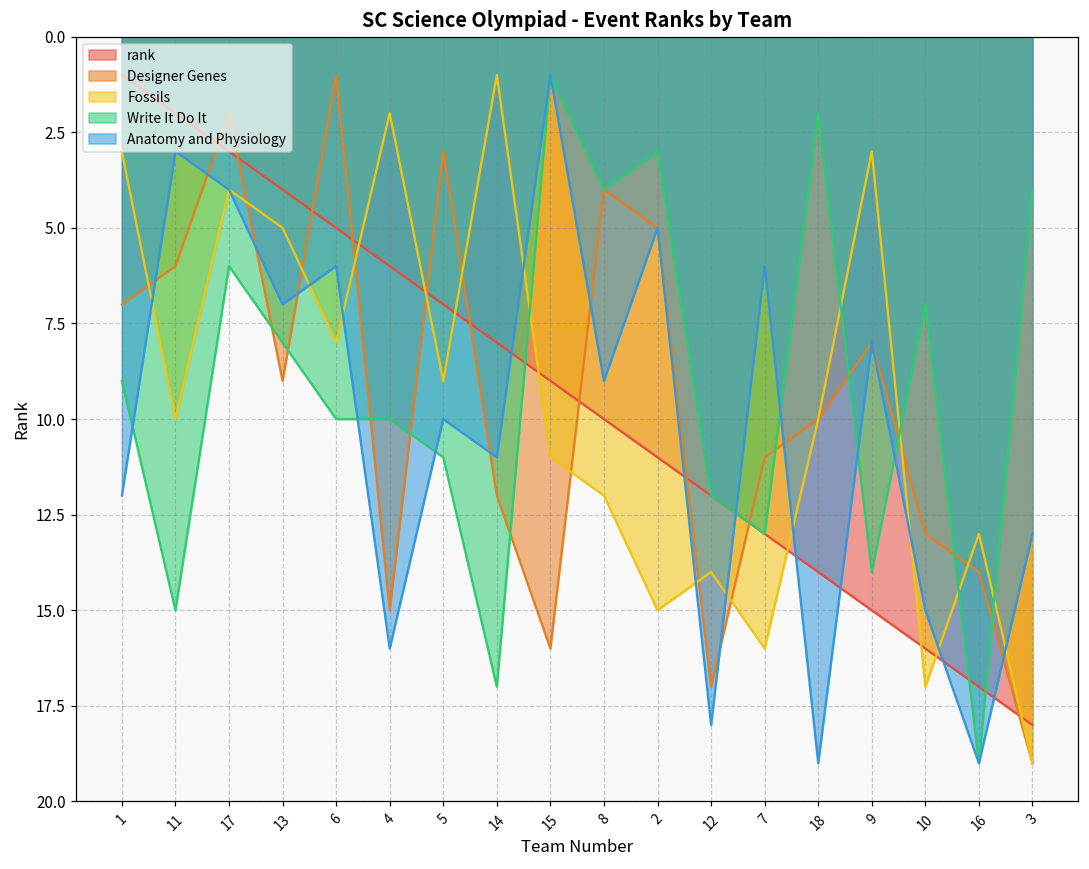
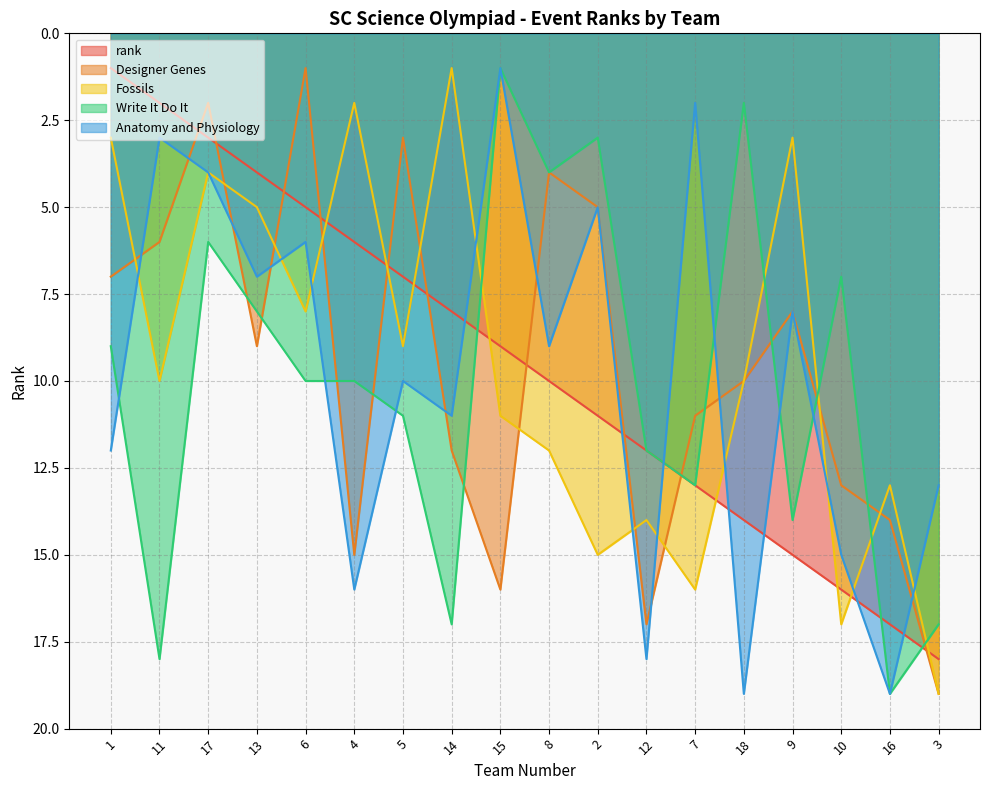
Write It Do It, 11: 15 -> 18
Anatomy and Physiology, 7: 6 -> 2
Write It Do It, 3: 4 -> 17
